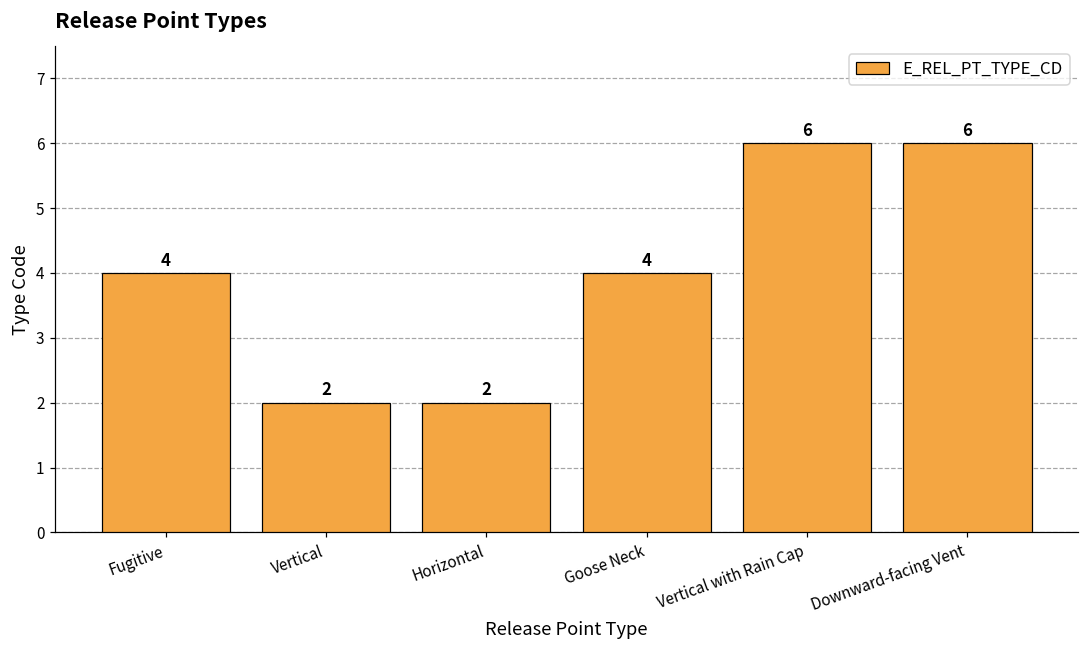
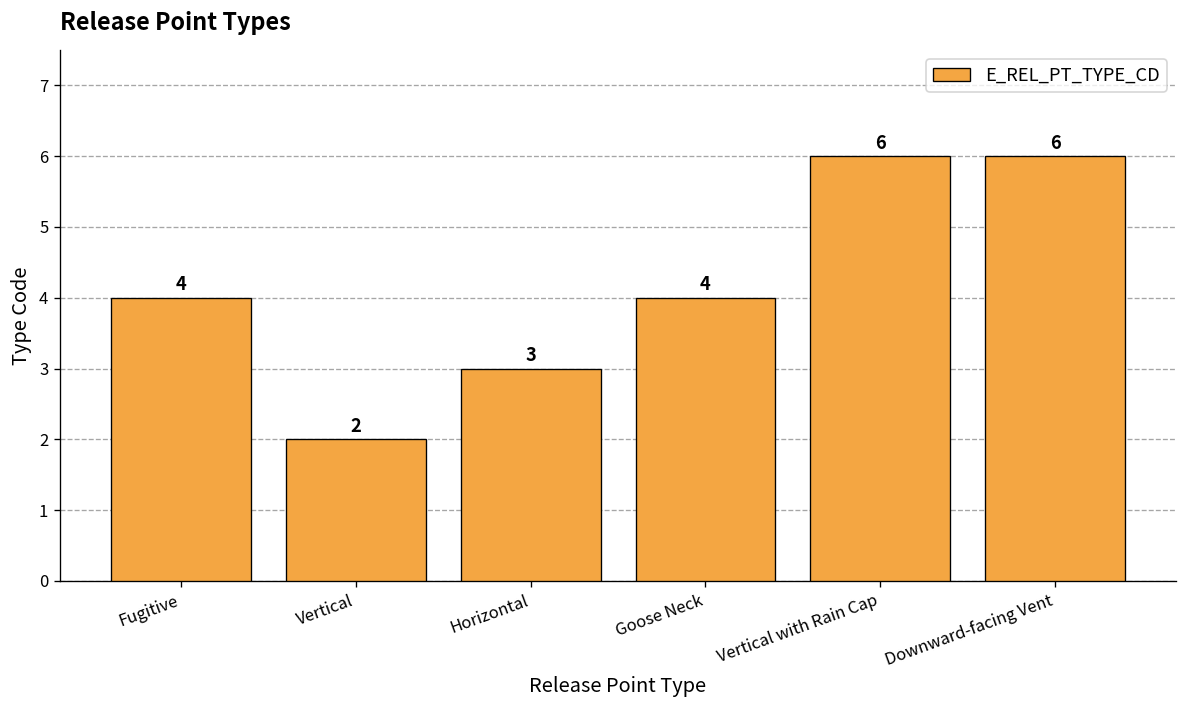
Horizontal: 2 -> 3
